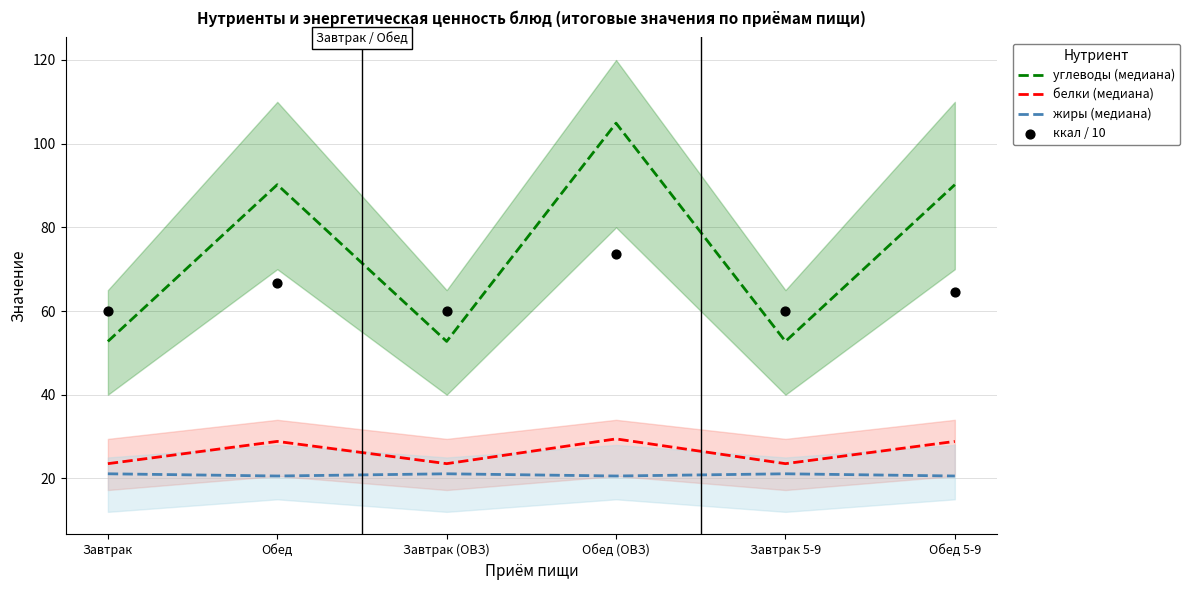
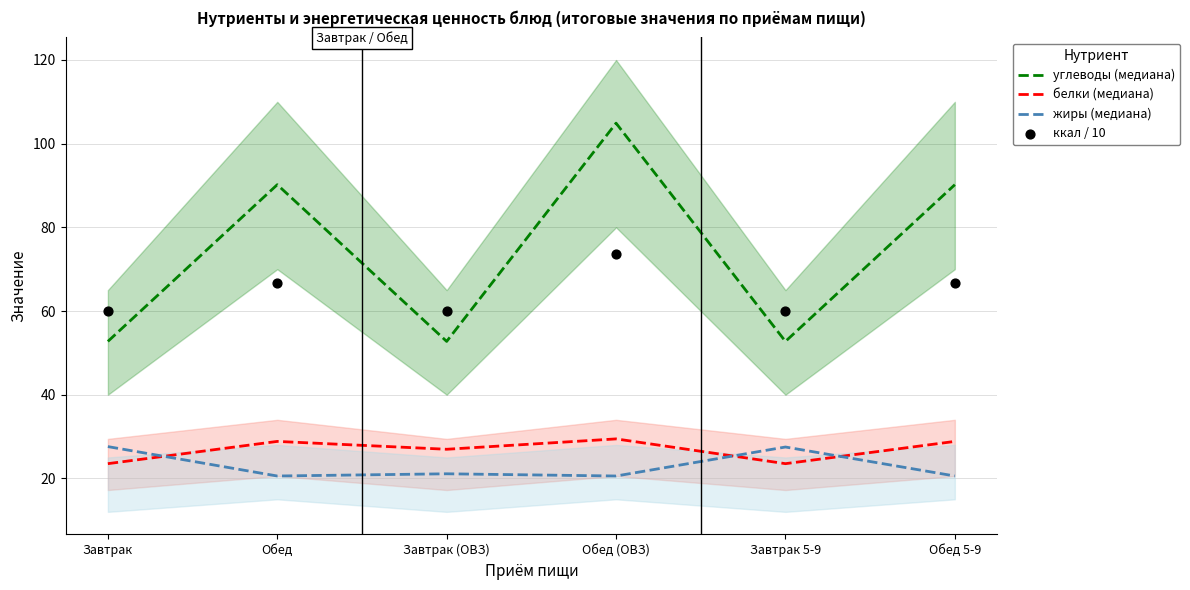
жиры (медиана), Завтрак: 21 -> 28
белки (медиана), Завтрак (ОВЗ): 24 -> 27
жиры (медиана), Завтрак 5-9: 21 -> 28
ккал / 10, Обед 5-9: 64 -> 67
